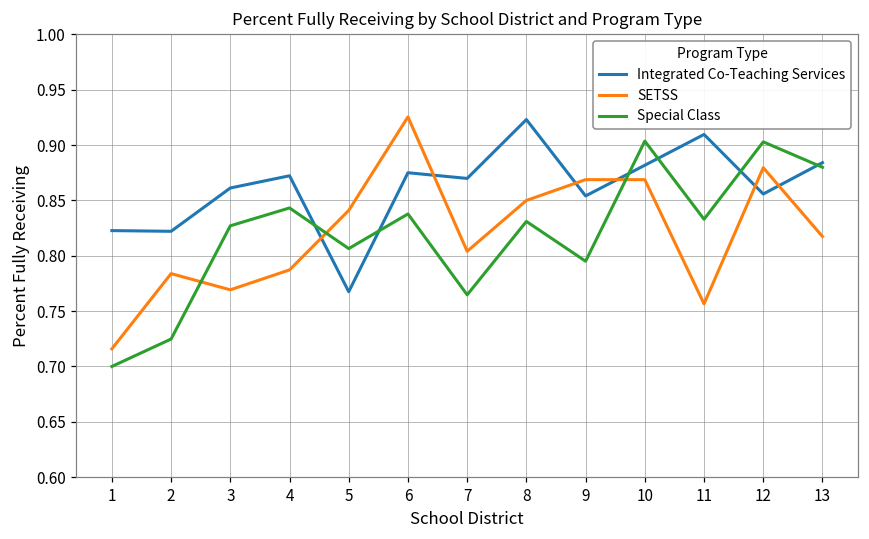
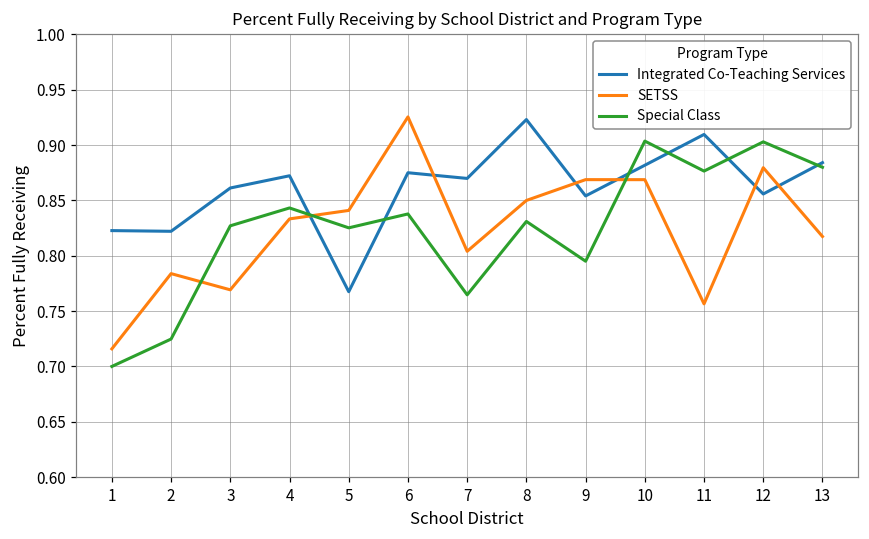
SETSS, 4: 0.787 -> 0.833
Special Class, 5: 0.806 -> 0.825
Special Class, 11: 0.833 -> 0.877
